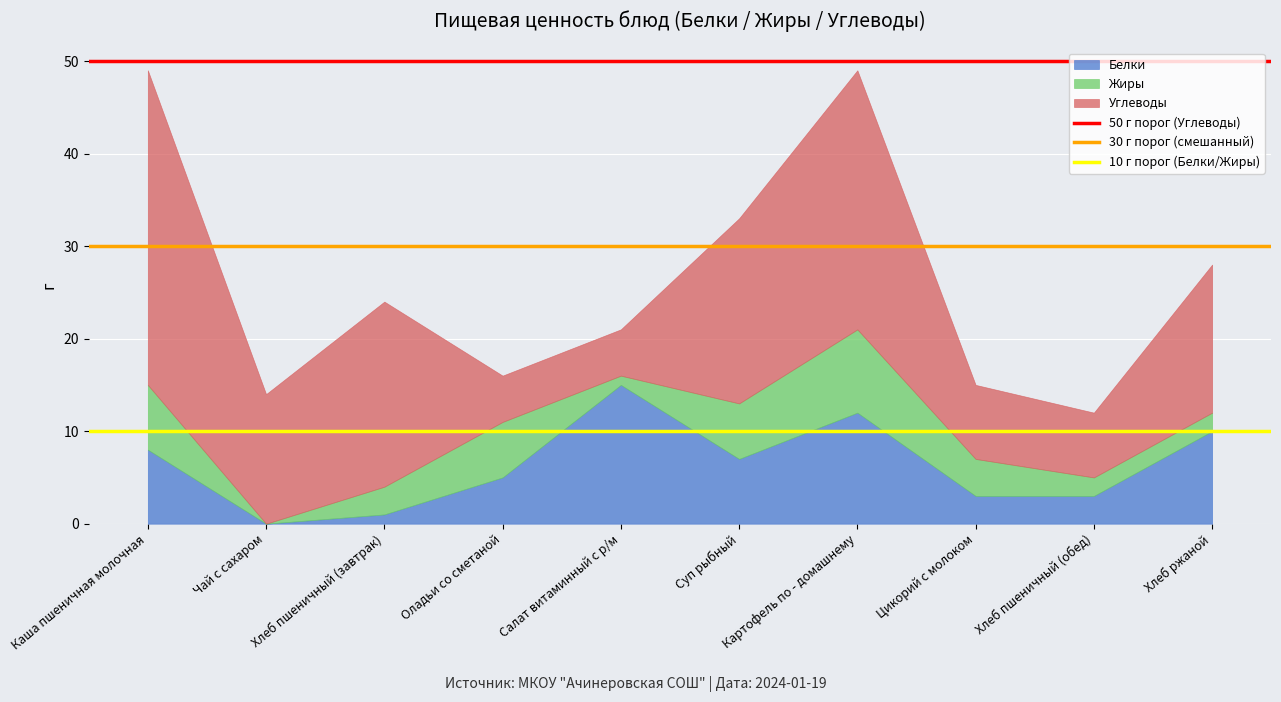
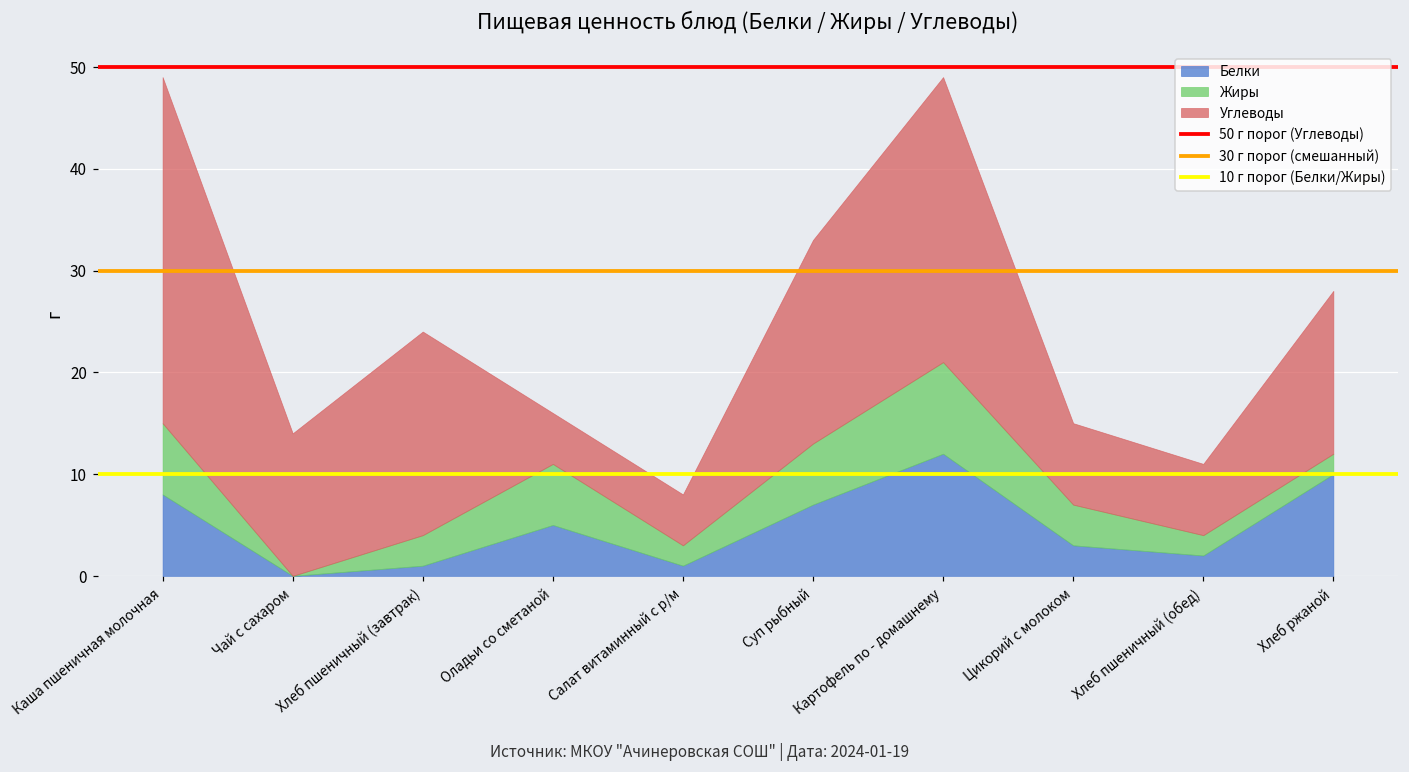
Белки, Салат витаминный с р/м: 15 -> 1
Жиры, Салат витаминный с р/м: 1 -> 2
Белки, Хлеб пшеничный (обед): 3 -> 2
